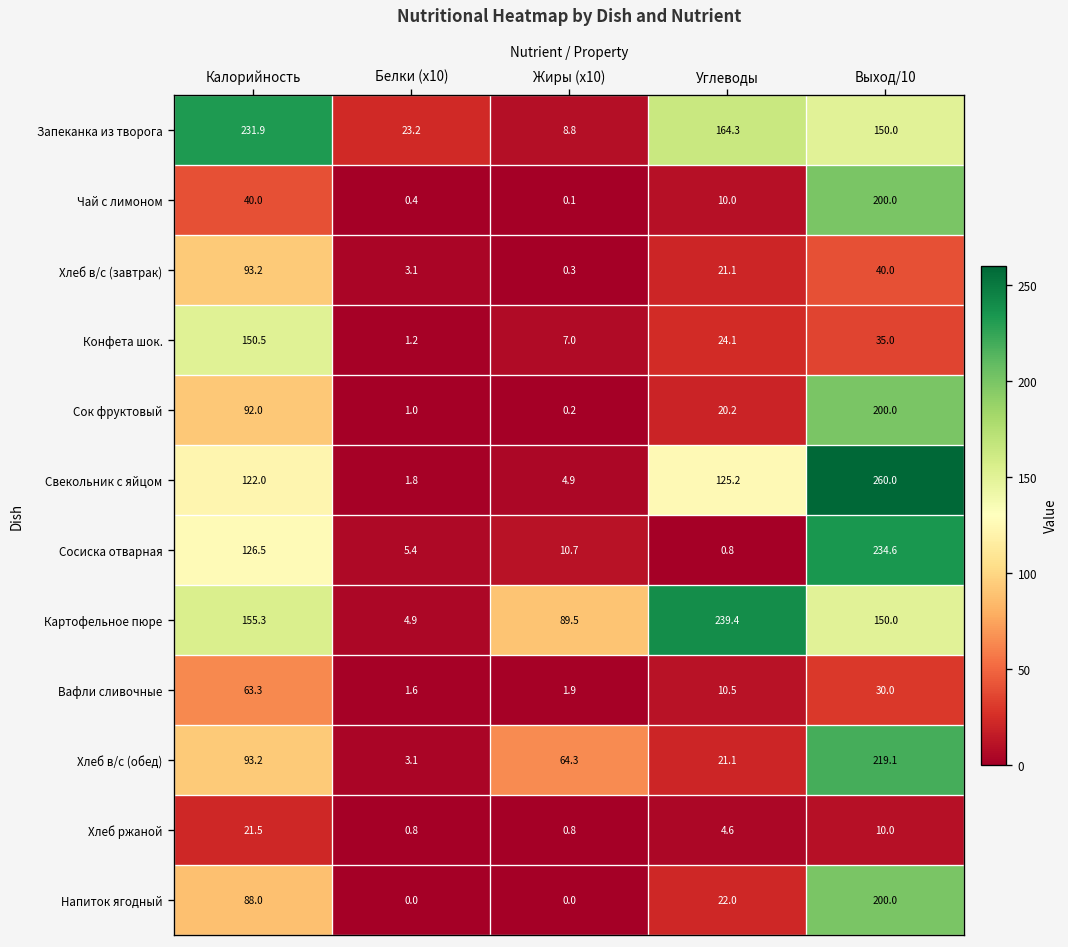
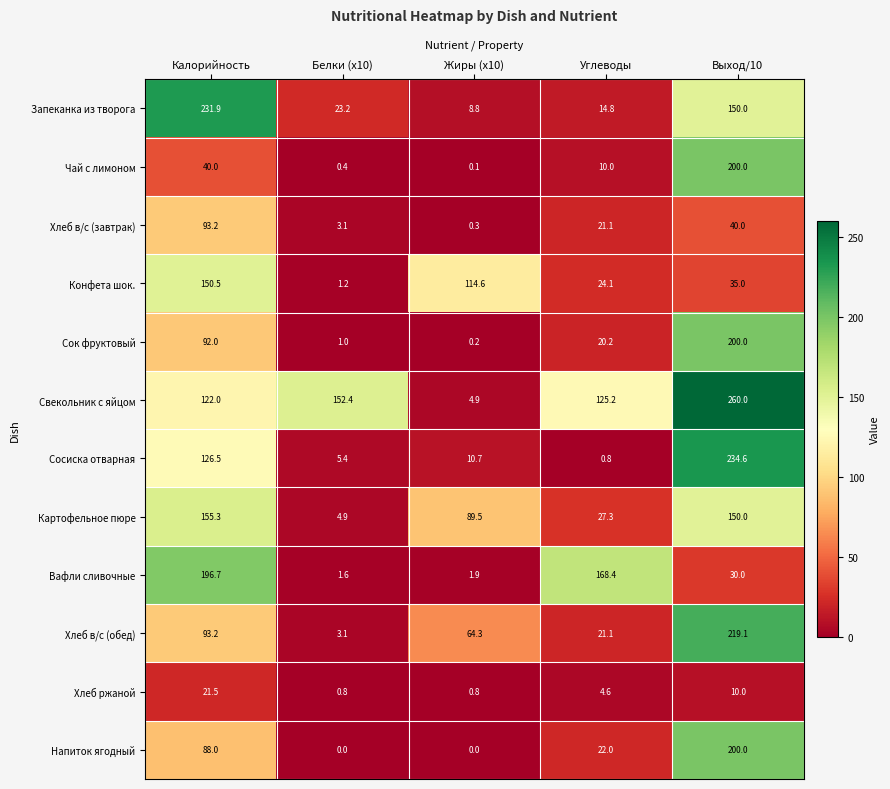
Запеканка из творога, Углеводы: 164.3 -> 14.8
Конфета шок., Жиры (x10): 7.0 -> 114.6
Свекольник с яйцом, Белки (x10): 1.8 -> 152.4
Картофельное пюре, Углеводы: 239.4 -> 27.3
Вафли сливочные, Калорийность: 63.3 -> 196.7
Вафли сливочные, Углеводы: 10.5 -> 168.4
